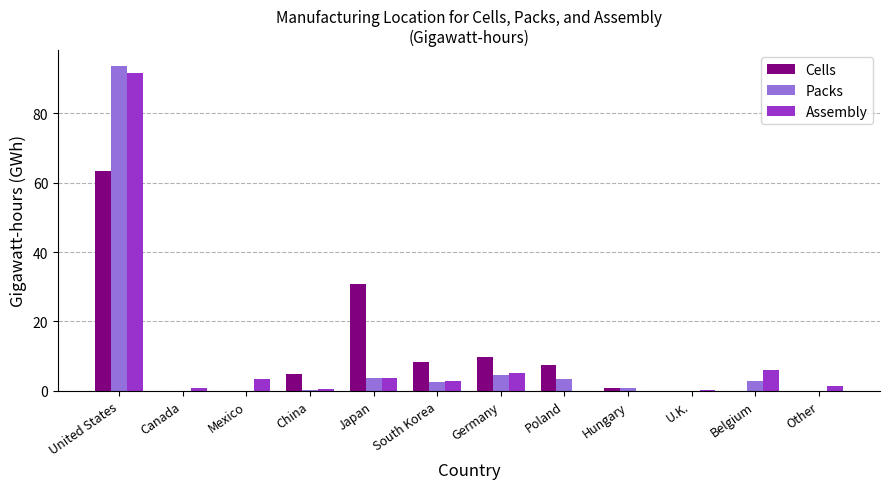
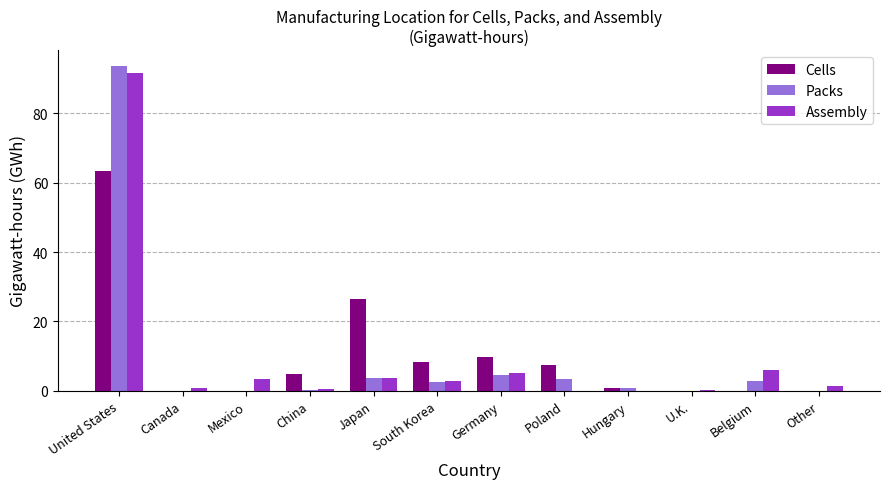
Cells, Japan: 31 -> 26
